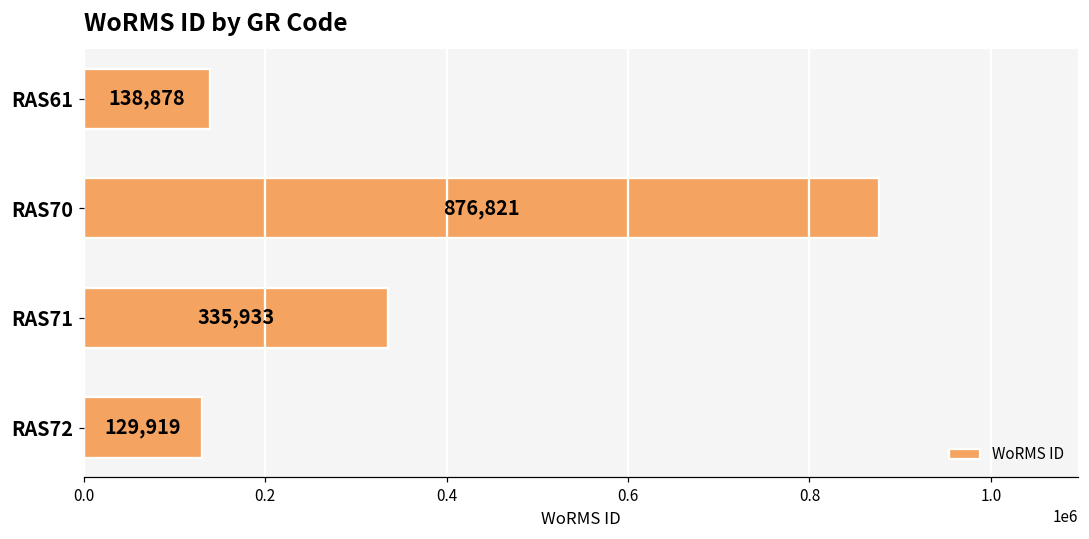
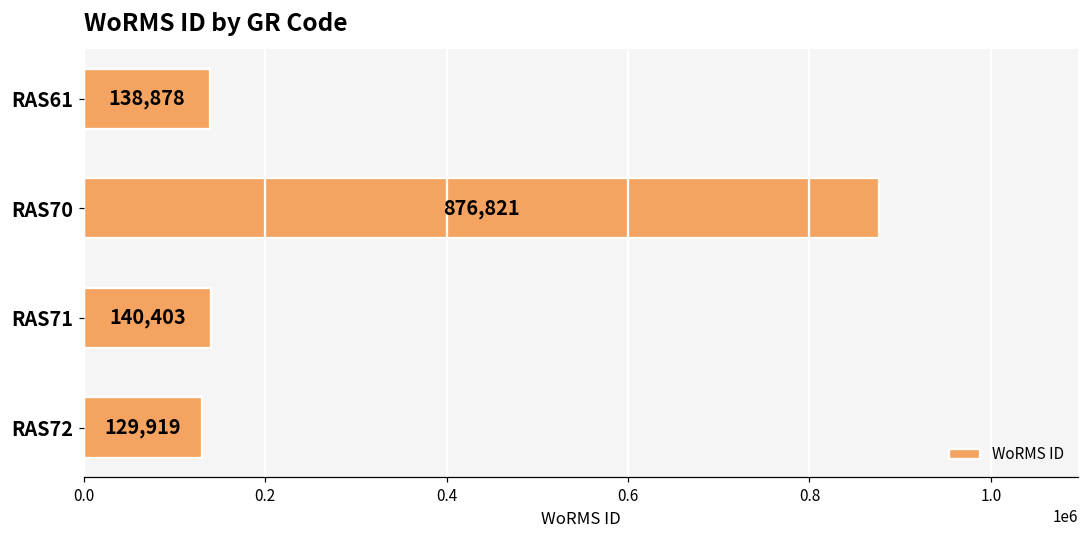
RAS71: 335,933 -> 140,403
